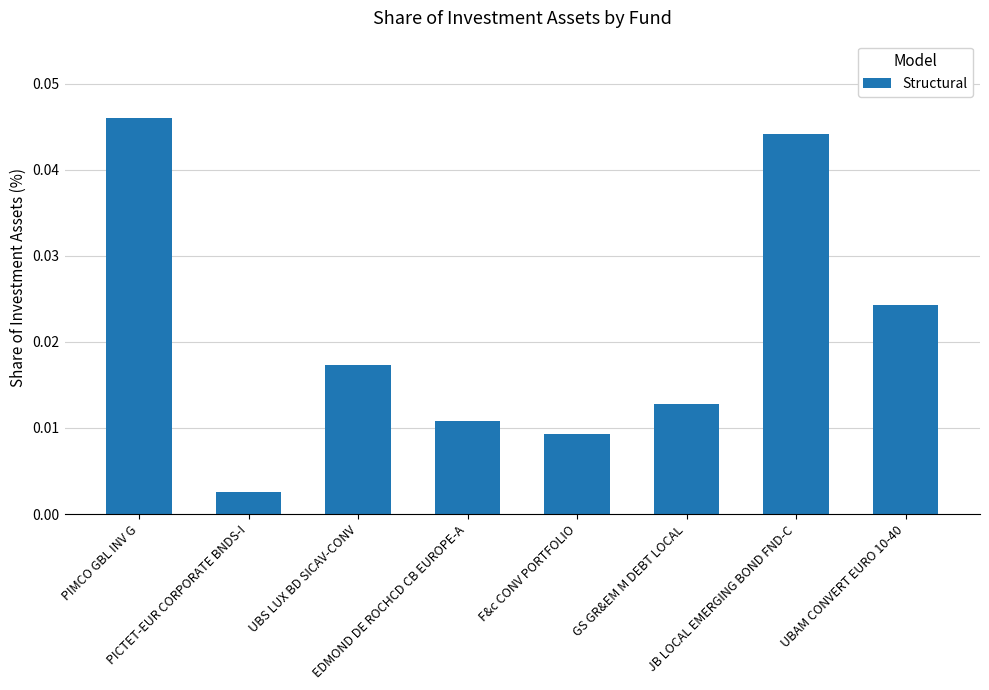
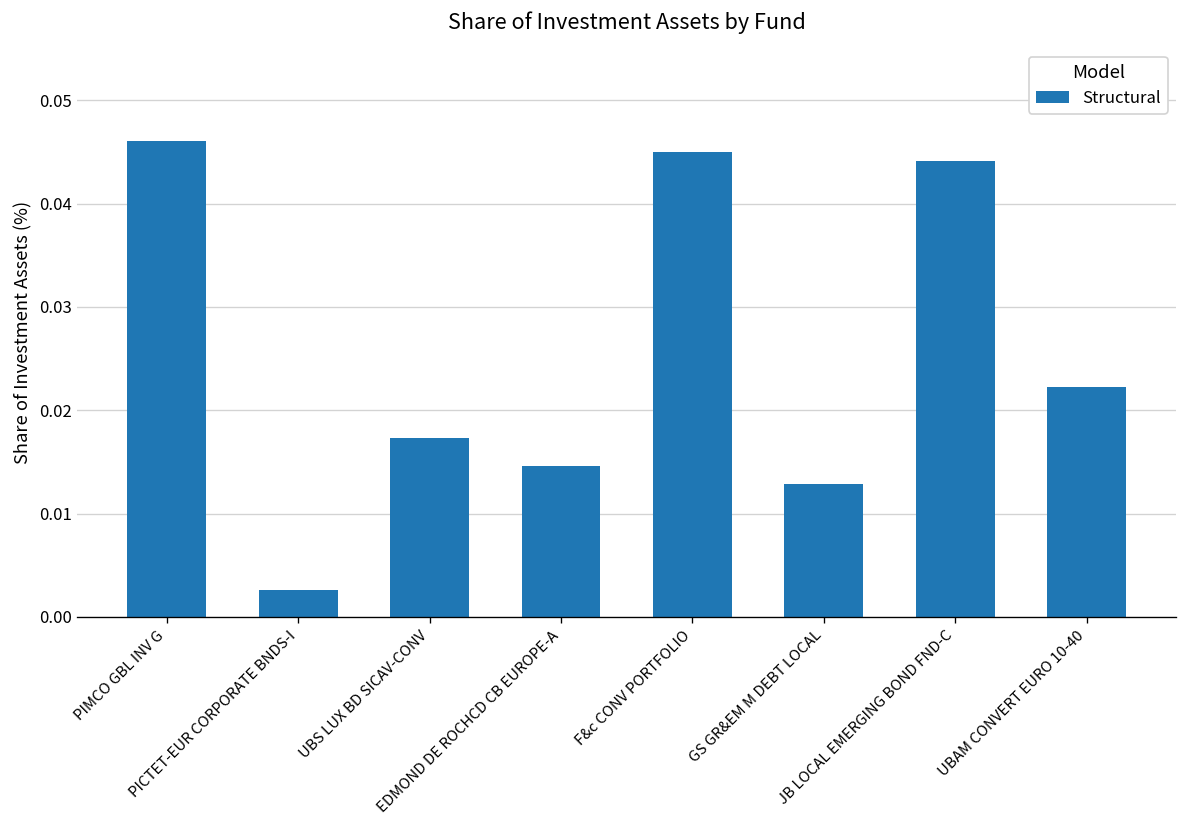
EDMOND DE ROCHCD CB EUROPE-A: 0.011 -> 0.015
F&c CONV PORTFOLIO: 0.009 -> 0.045
UBAM CONVERT EURO 10-40: 0.024 -> 0.022
